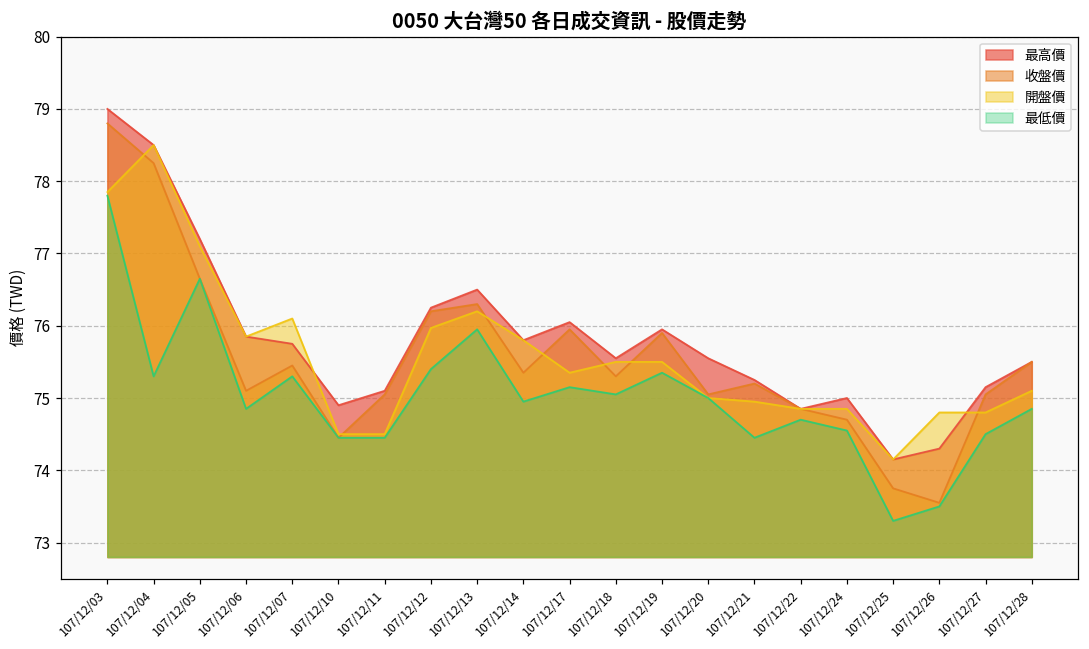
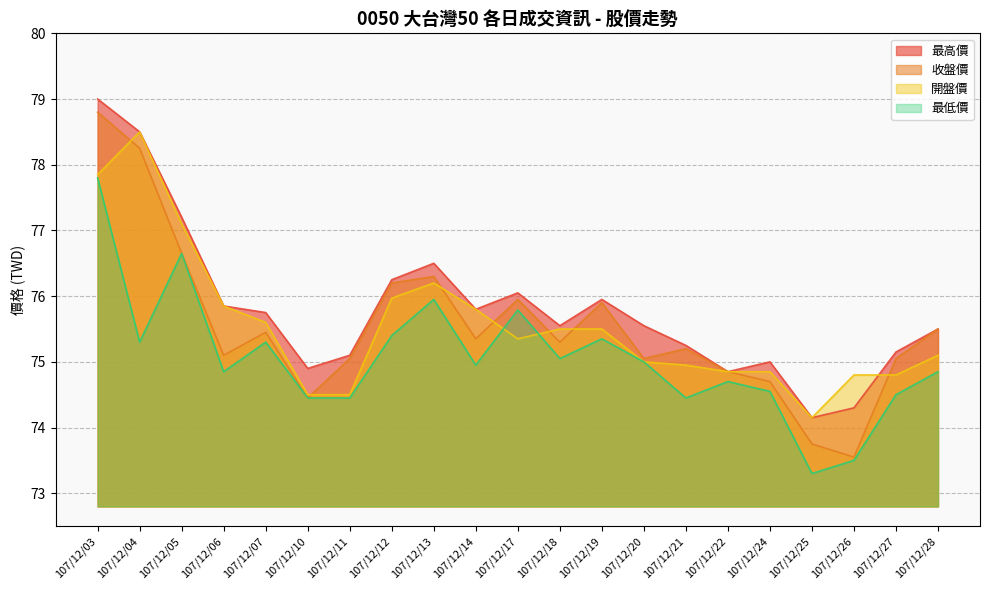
開盤價, 107/12/07: 76.1 -> 75.6
最低價, 107/12/17: 75.2 -> 75.8
